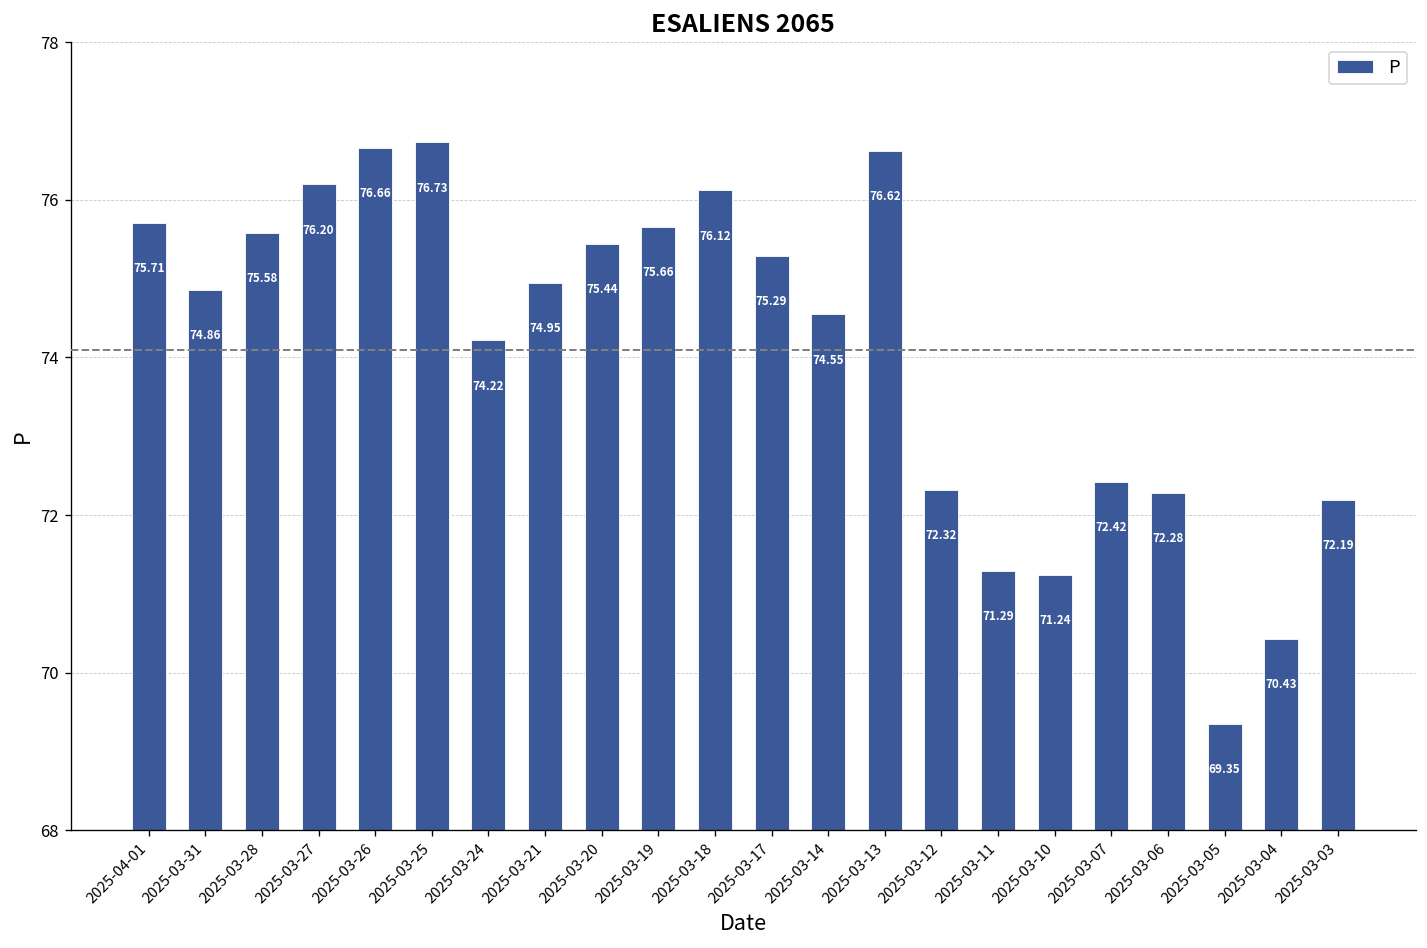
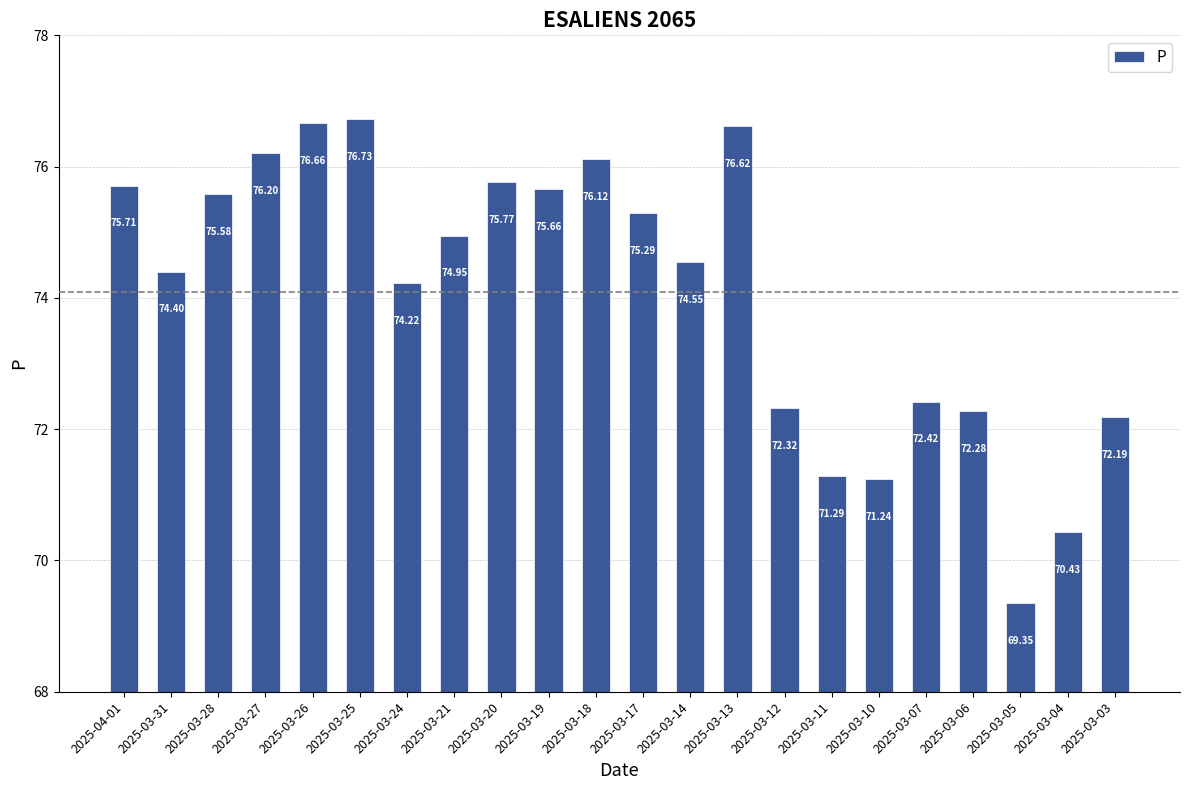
2025-03-31: 74.86 -> 74.40
2025-03-20: 75.44 -> 75.77
